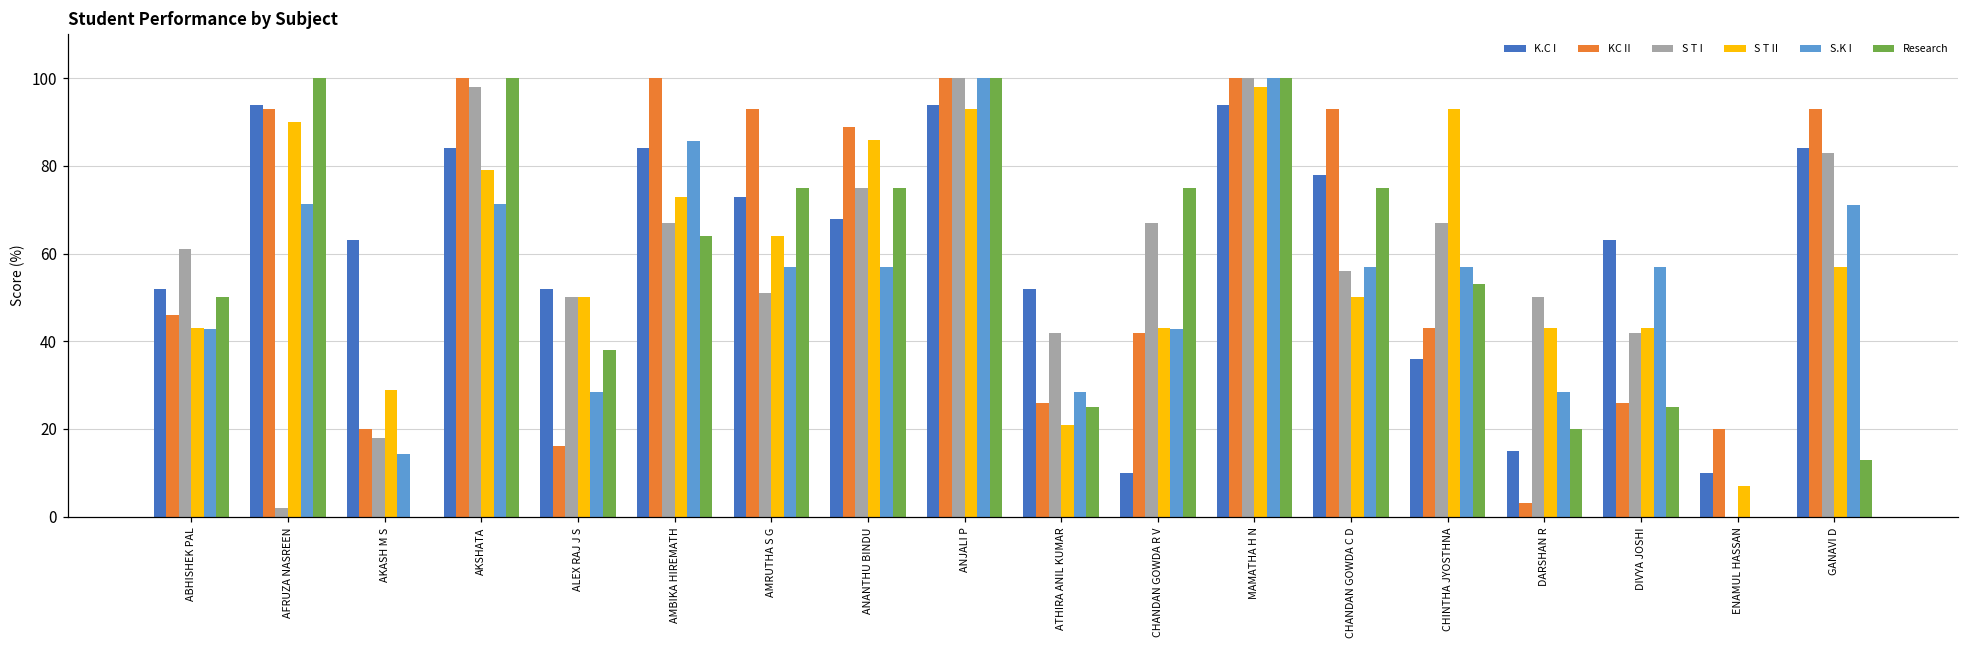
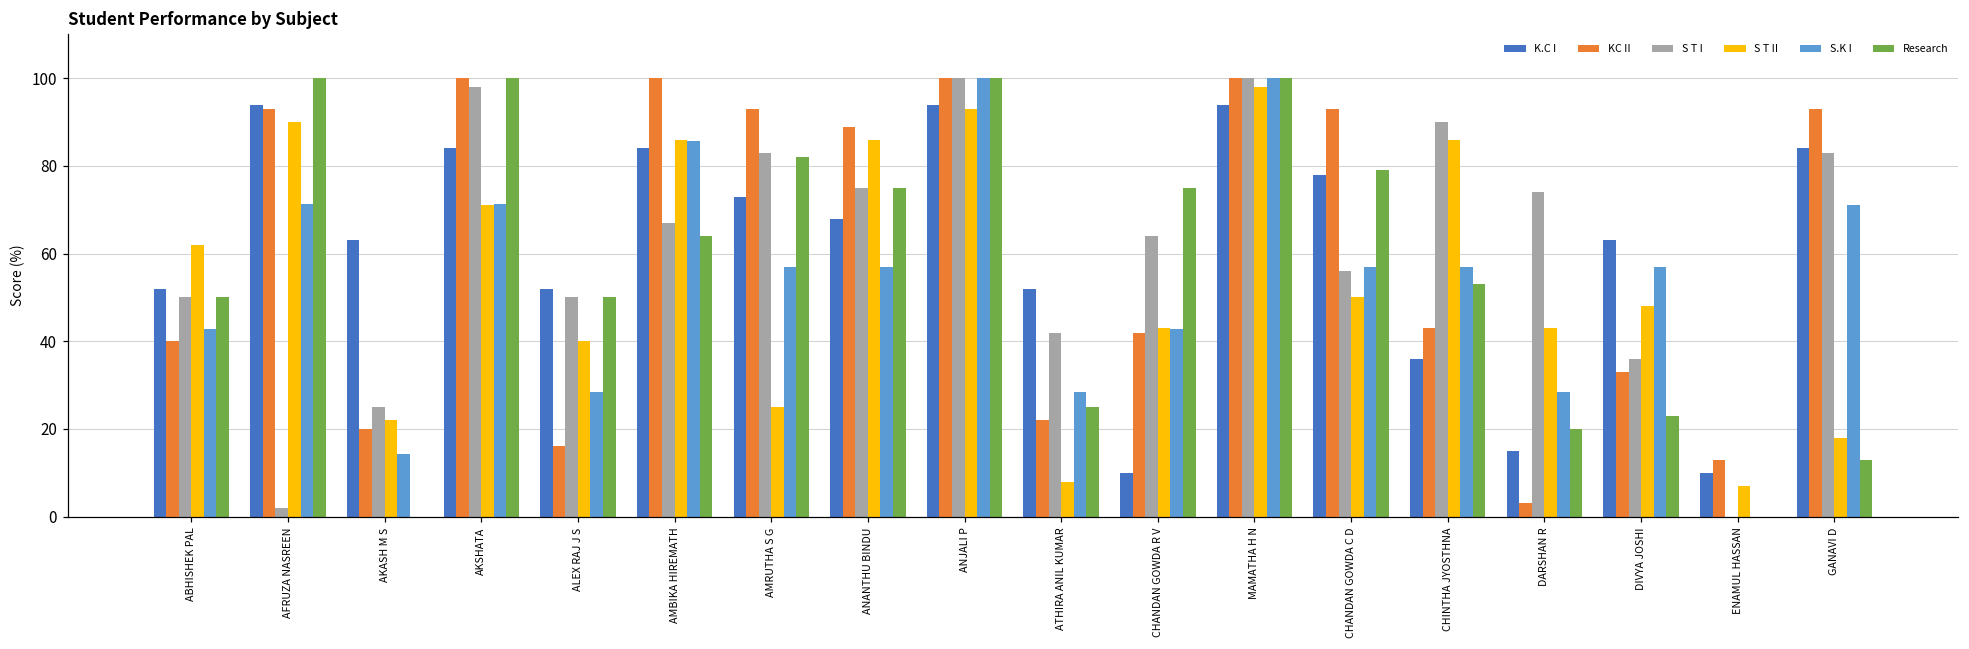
KC II, ABHISHEK PAL: 46 -> 40
S T I, ABHISHEK PAL: 61 -> 50
S T II, ABHISHEK PAL: 43 -> 62
S T I, AKASH M S: 18 -> 25
S T II, AKASH M S: 29 -> 22
S T II, AKSHATA: 79 -> 71
S T II, ALEX RAJ J S: 50 -> 40
Research, ALEX RAJ J S: 38 -> 50
S T II, AMBIKA HIREMATH: 73 -> 86
S T I, AMRUTHA S G: 51 -> 83
S T II, AMRUTHA S G: 64 -> 25
Research, AMRUTHA S G: 75 -> 82
KC II, ATHIRA ANIL KUMAR: 26 -> 22
S T II, ATHIRA ANIL KUMAR: 21 -> 8
S T I, CHANDAN GOWDA R V: 67 -> 64
Research, CHANDAN GOWDA C D: 75 -> 79
S T I, CHINTHA JYOSTHNA: 67 -> 90
S T II, CHINTHA JYOSTHNA: 93 -> 86
S T I, DARSHAN R: 50 -> 74
KC II, DIVYA JOSHI: 26 -> 33
S T I, DIVYA JOSHI: 42 -> 36
S T II, DIVYA JOSHI: 43 -> 48
Research, DIVYA JOSHI: 25 -> 23
KC II, ENAMUL HASSAN: 20 -> 13
S T II, GANAVI D: 57 -> 18
